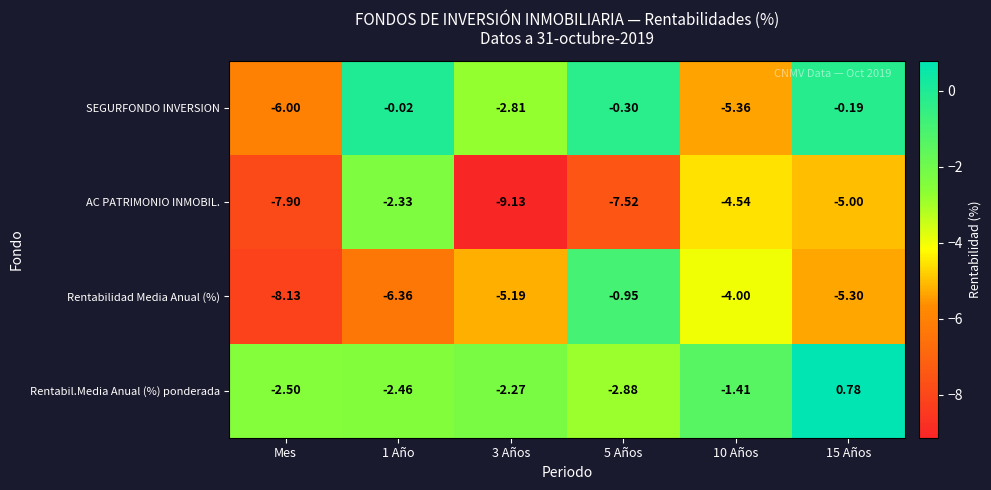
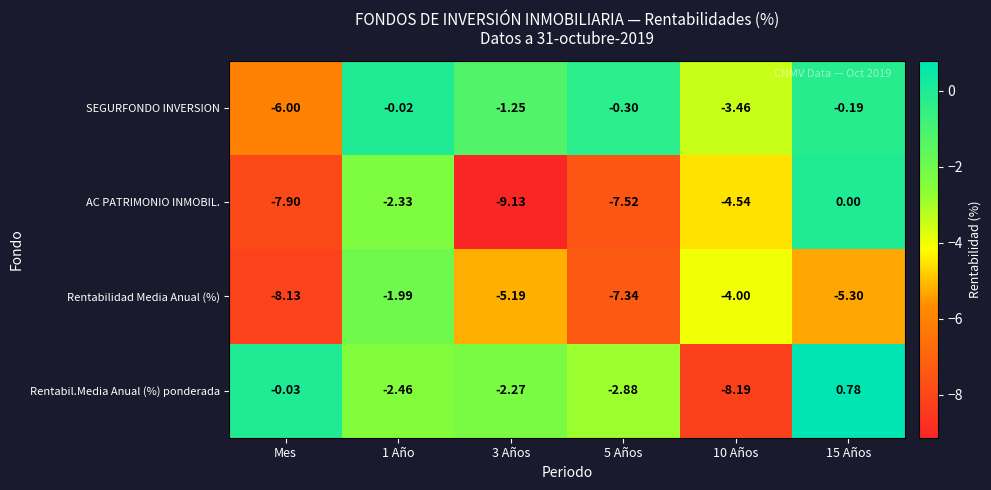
SEGURFONDO INVERSION, 3 Años: -2.81 -> -1.25
SEGURFONDO INVERSION, 10 Años: -5.36 -> -3.46
AC PATRIMONIO INMOBIL., 15 Años: -5.00 -> 0.00
Rentabilidad Media Anual (%), 1 Año: -6.36 -> -1.99
Rentabilidad Media Anual (%), 5 Años: -0.95 -> -7.34
Rentabil.Media Anual (%) ponderada, Mes: -2.50 -> -0.03
Rentabil.Media Anual (%) ponderada, 10 Años: -1.41 -> -8.19
